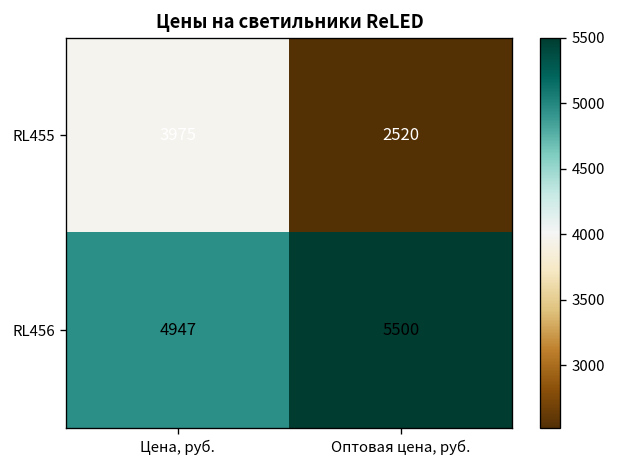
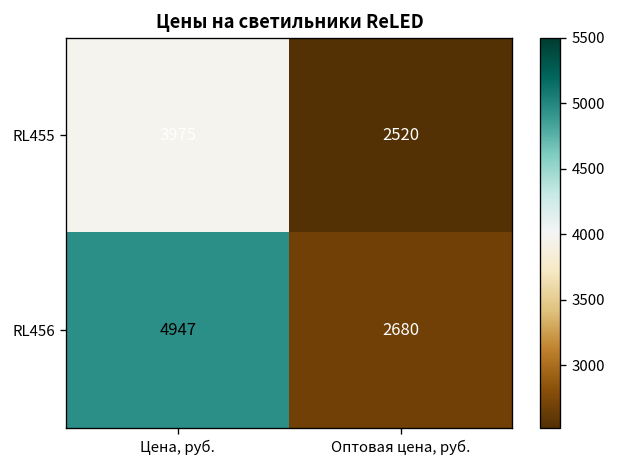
RL456, Оптовая цена, руб.: 5500 -> 2680
